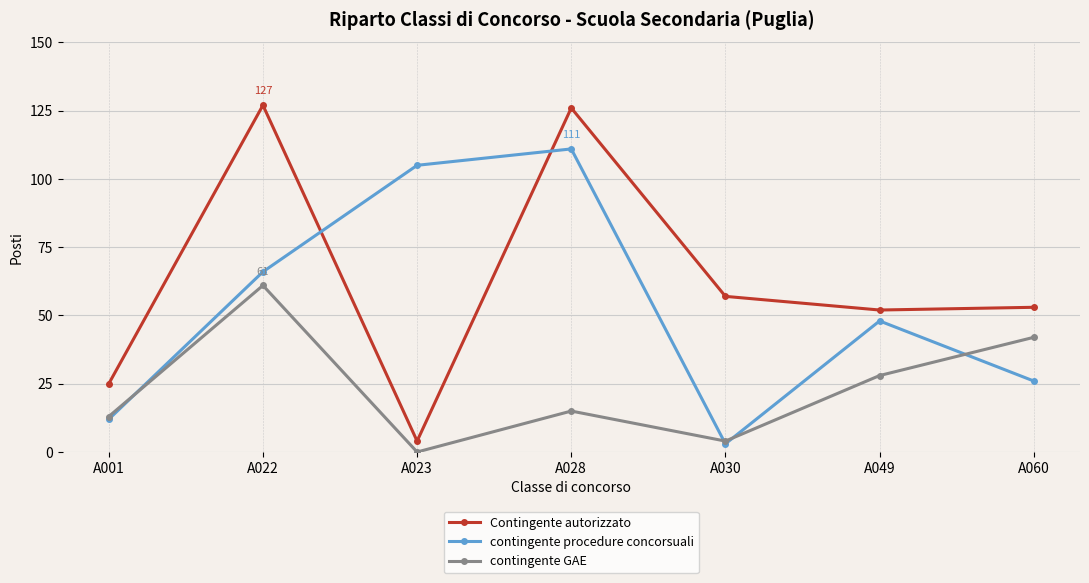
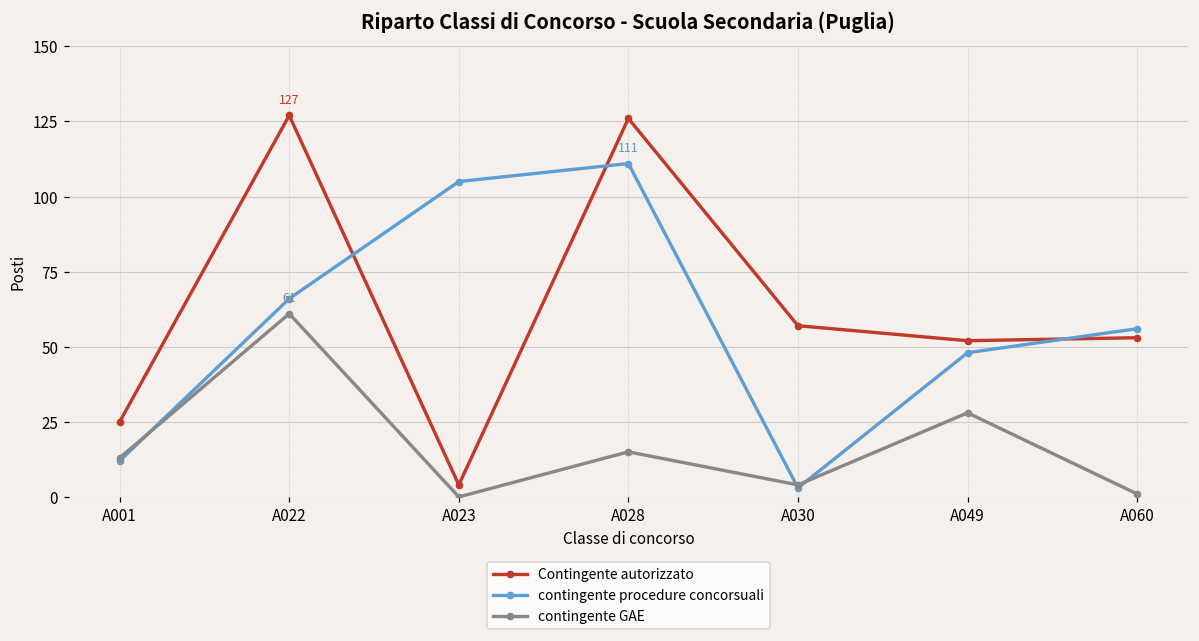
contingente procedure concorsuali, A060: 26 -> 56
contingente GAE, A060: 42 -> 1
